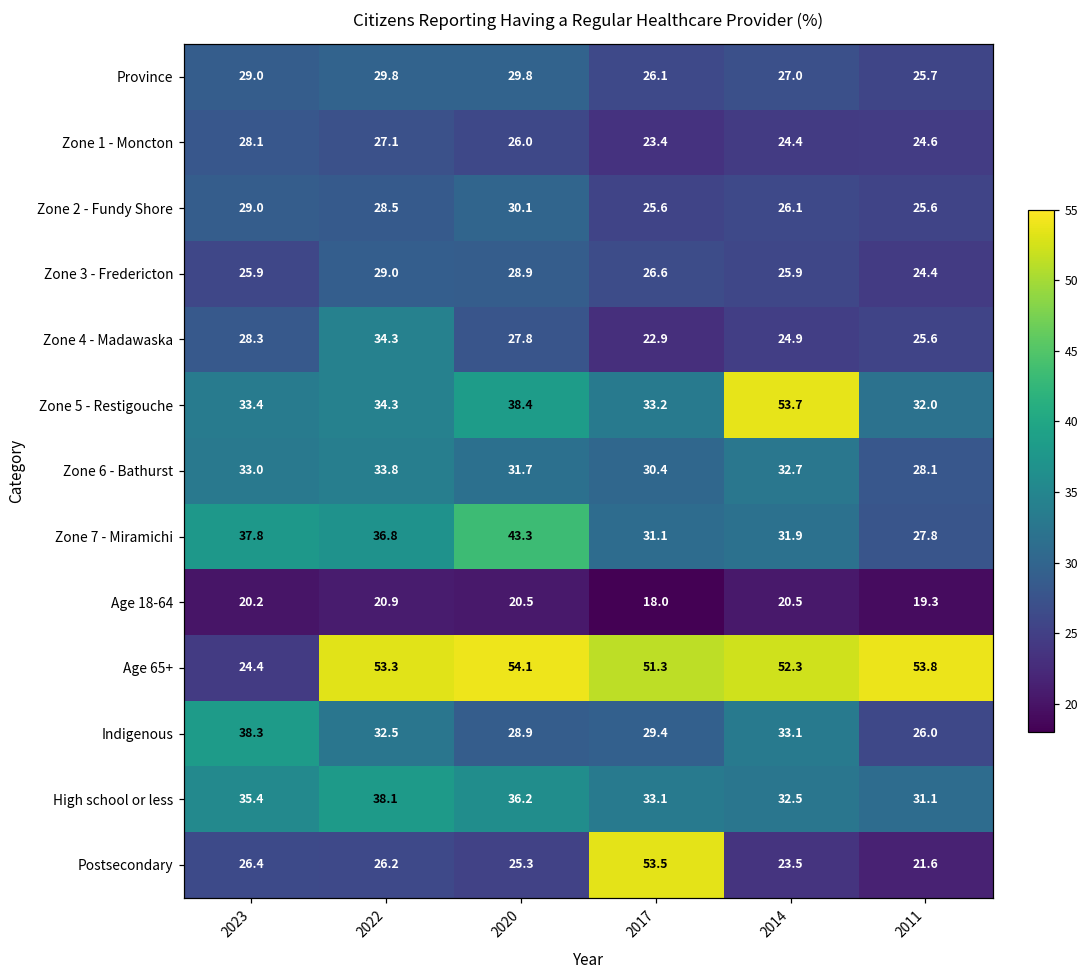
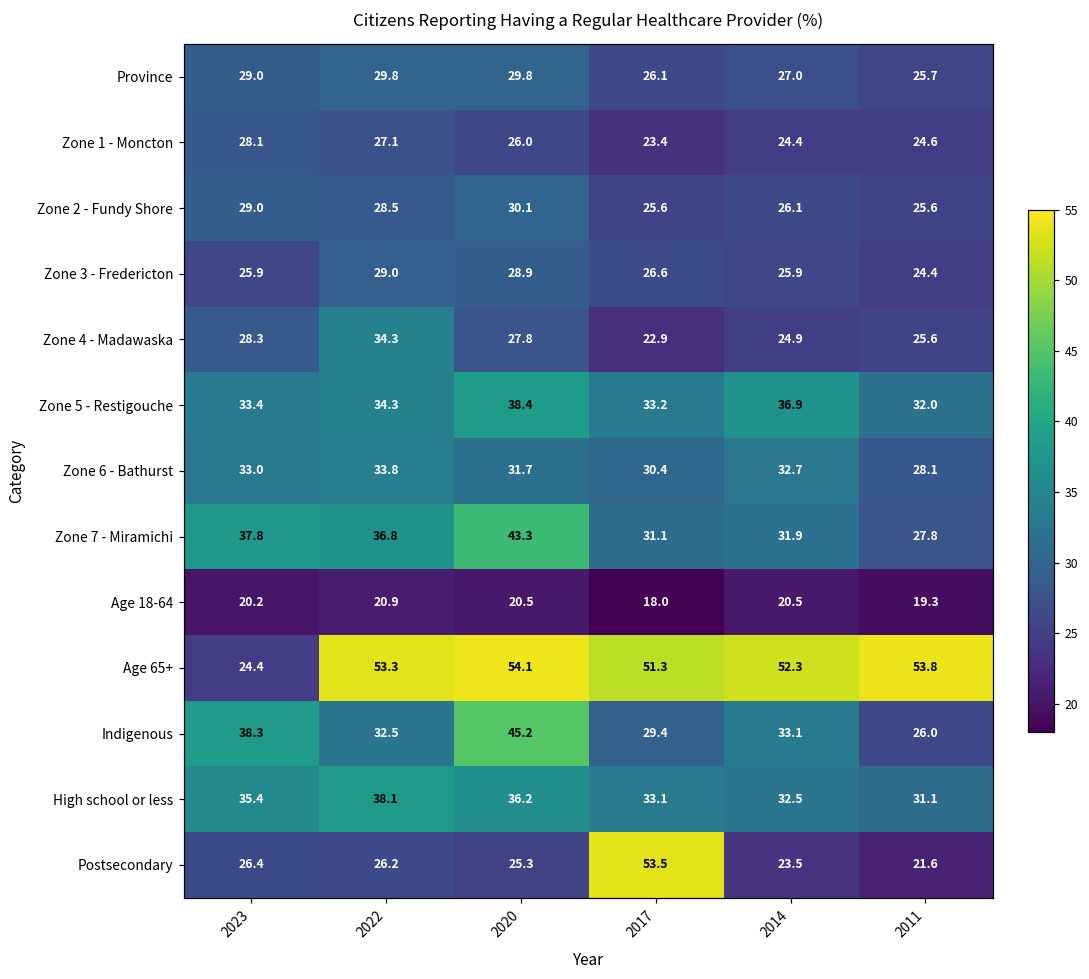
Zone 5 - Restigouche, 2014: 53.7 -> 36.9
Indigenous, 2020: 28.9 -> 45.2
